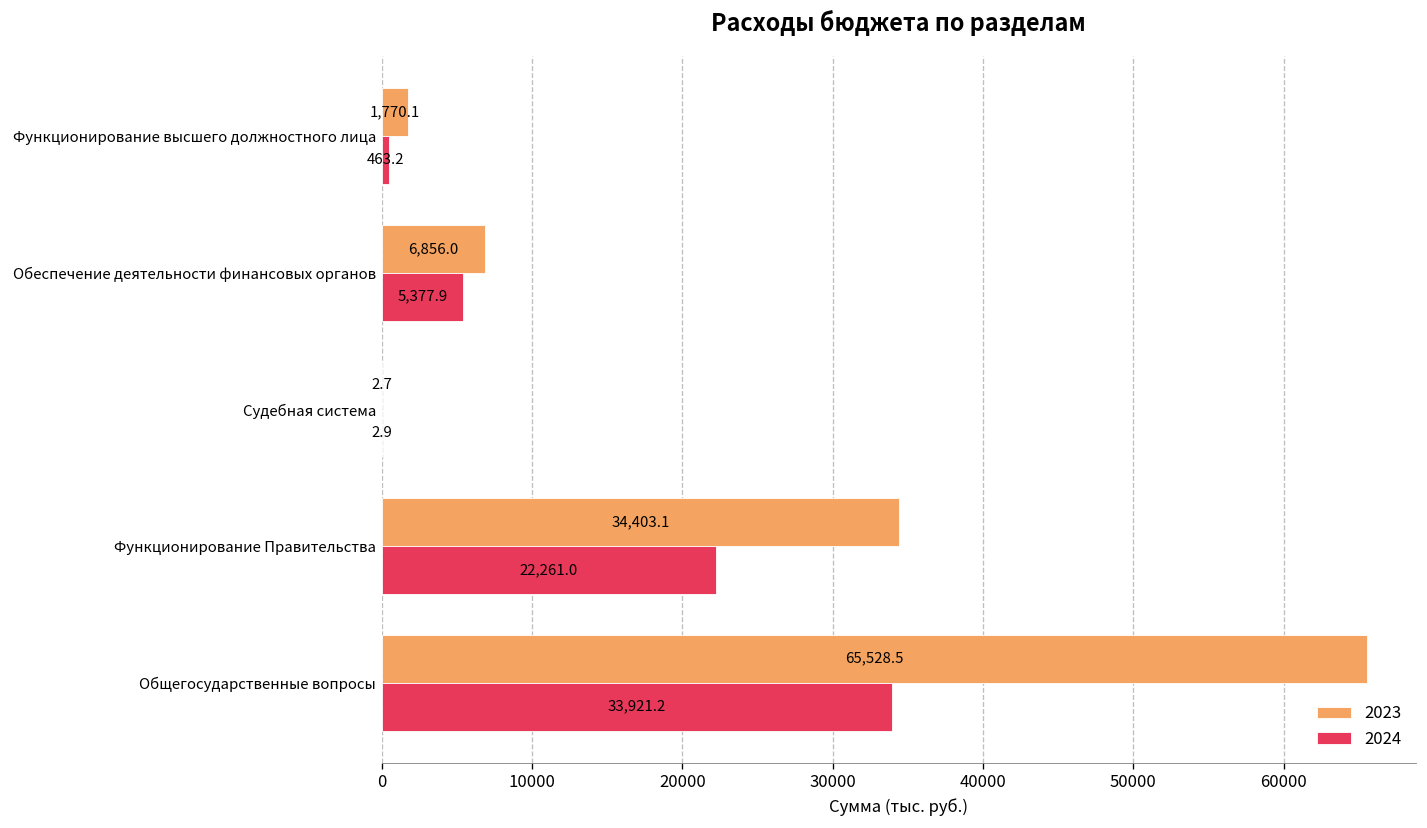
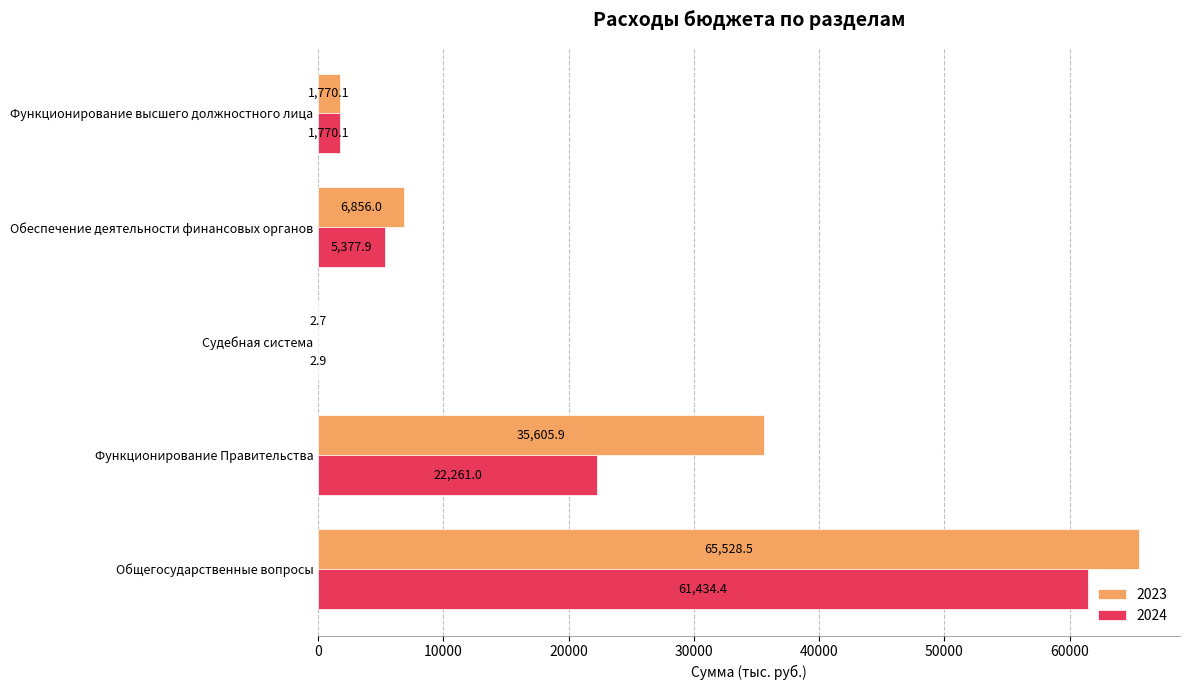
2024, Функционирование высшего должностного лица: 463.2 -> 1,770.1
2023, Функционирование Правительства: 34,403.1 -> 35,605.9
2024, Общегосударственные вопросы: 33,921.2 -> 61,434.4
